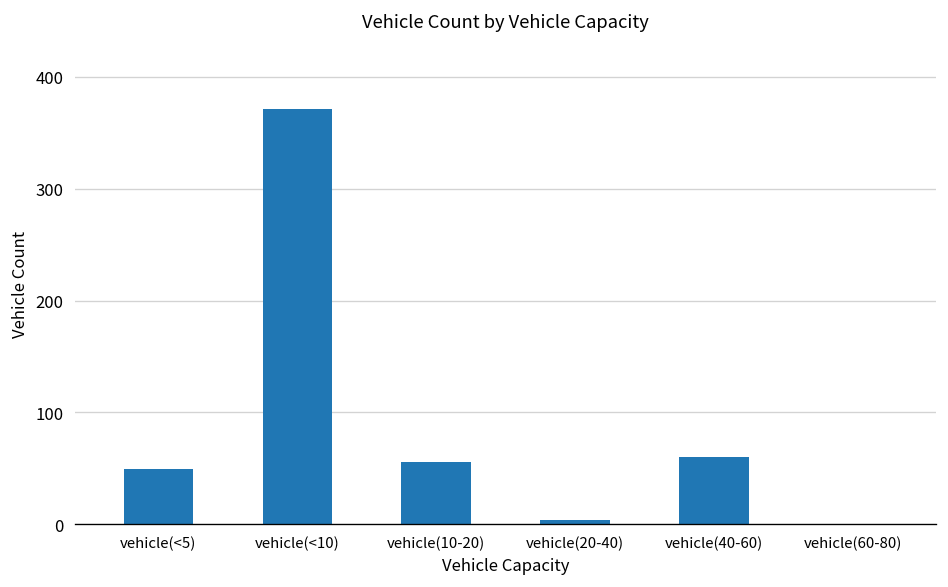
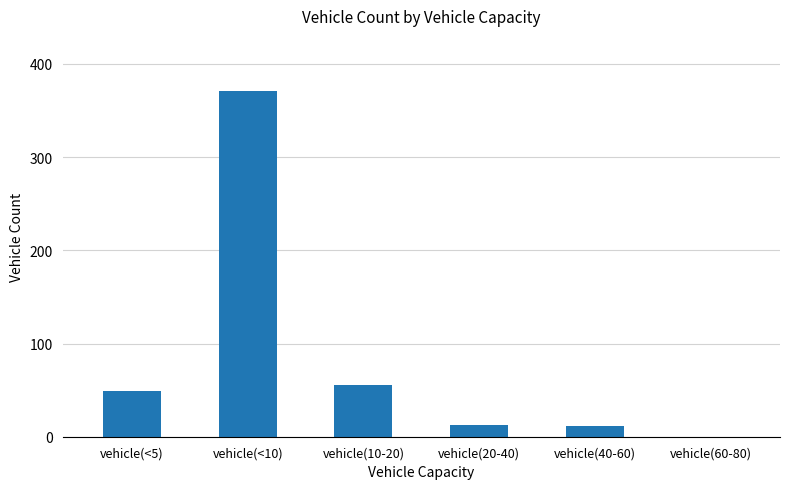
vehicle(20-40): 0 -> 10
vehicle(40-60): 60 -> 10
